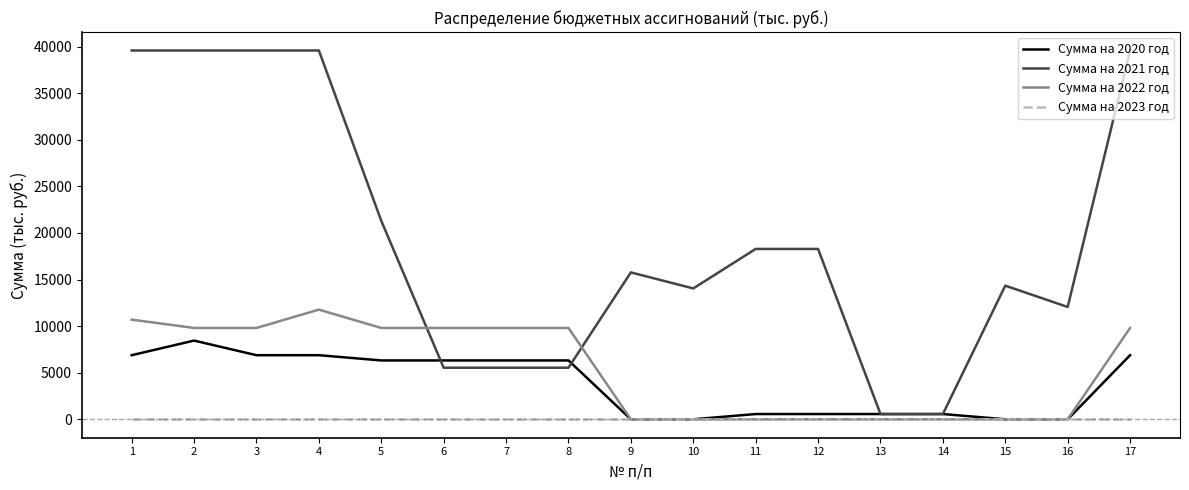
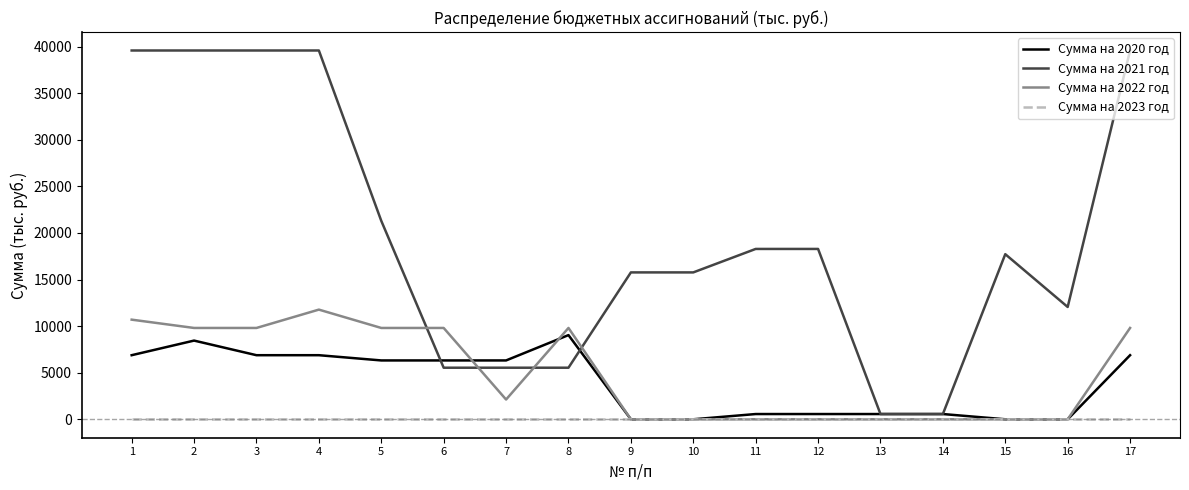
Сумма на 2022 год, 7: 10000 -> 2000
Сумма на 2020 год, 8: 6000 -> 9000
Сумма на 2021 год, 10: 14000 -> 16000
Сумма на 2021 год, 15: 14000 -> 18000
